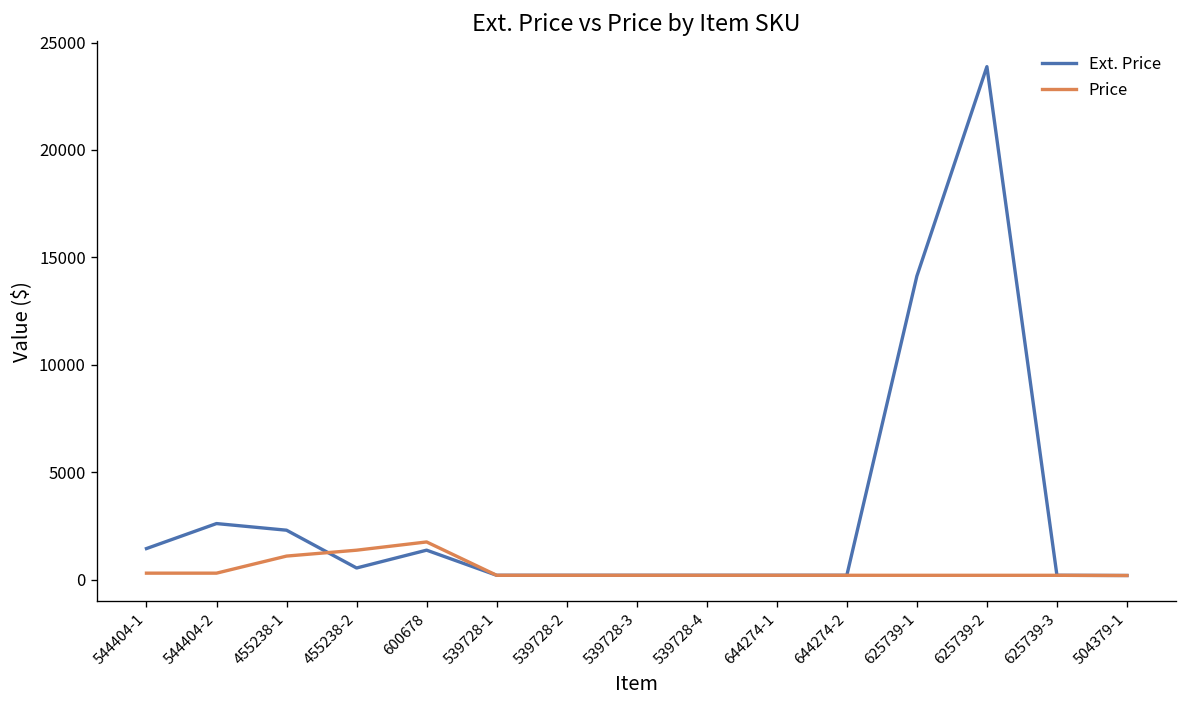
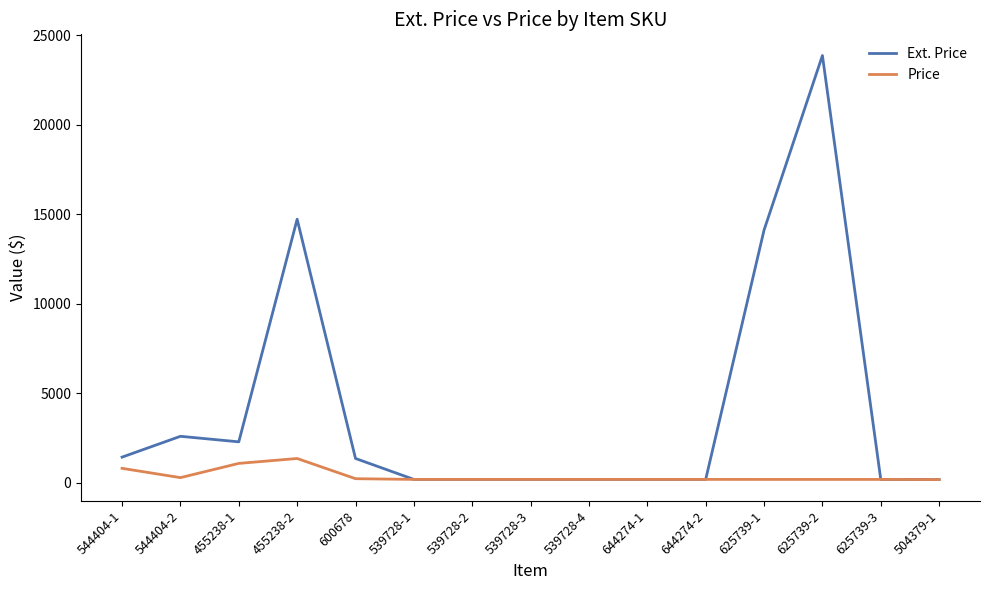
Price, 544404-1: 300 -> 800
Ext. Price, 455238-2: 500 -> 14700
Price, 600678: 1800 -> 200
